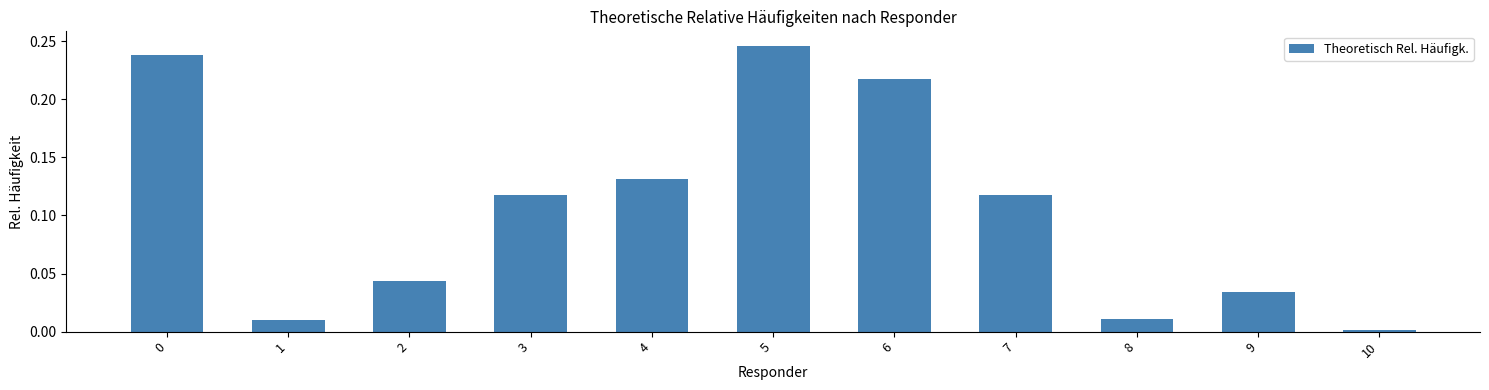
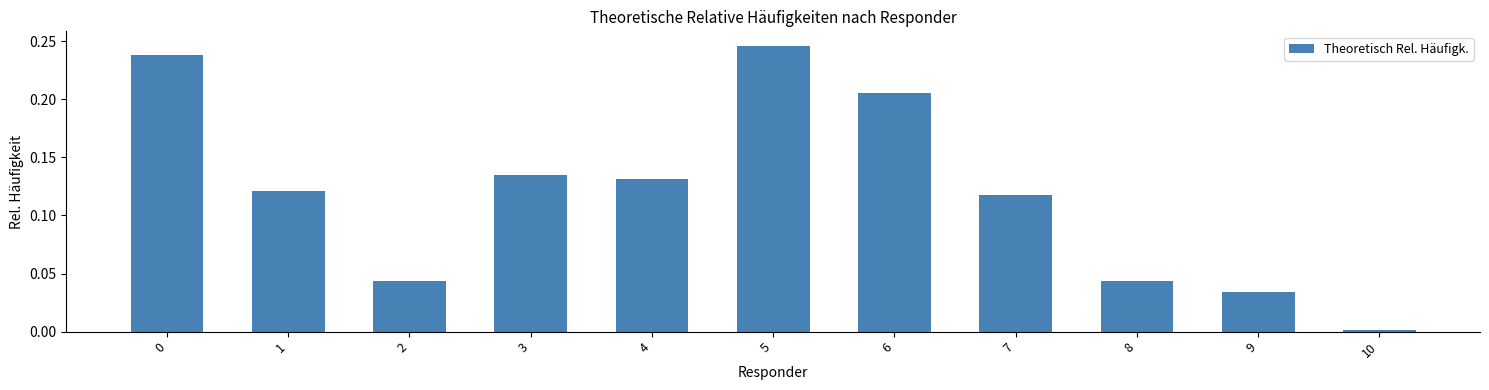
1: 0.010 -> 0.121
3: 0.117 -> 0.135
6: 0.218 -> 0.205
8: 0.010 -> 0.044
